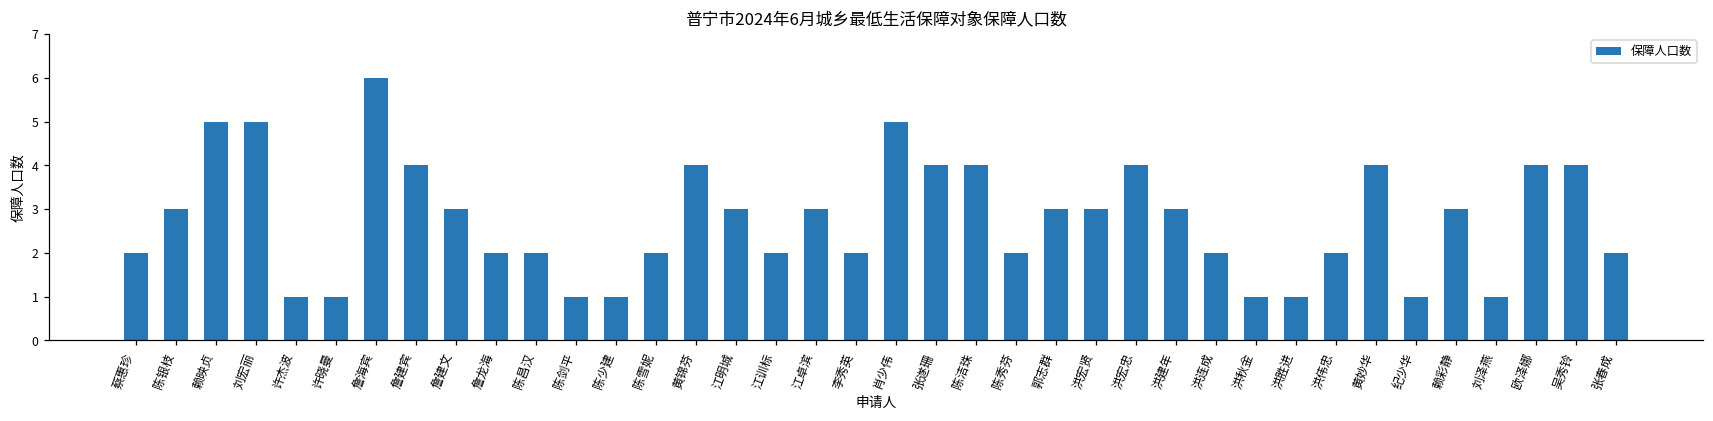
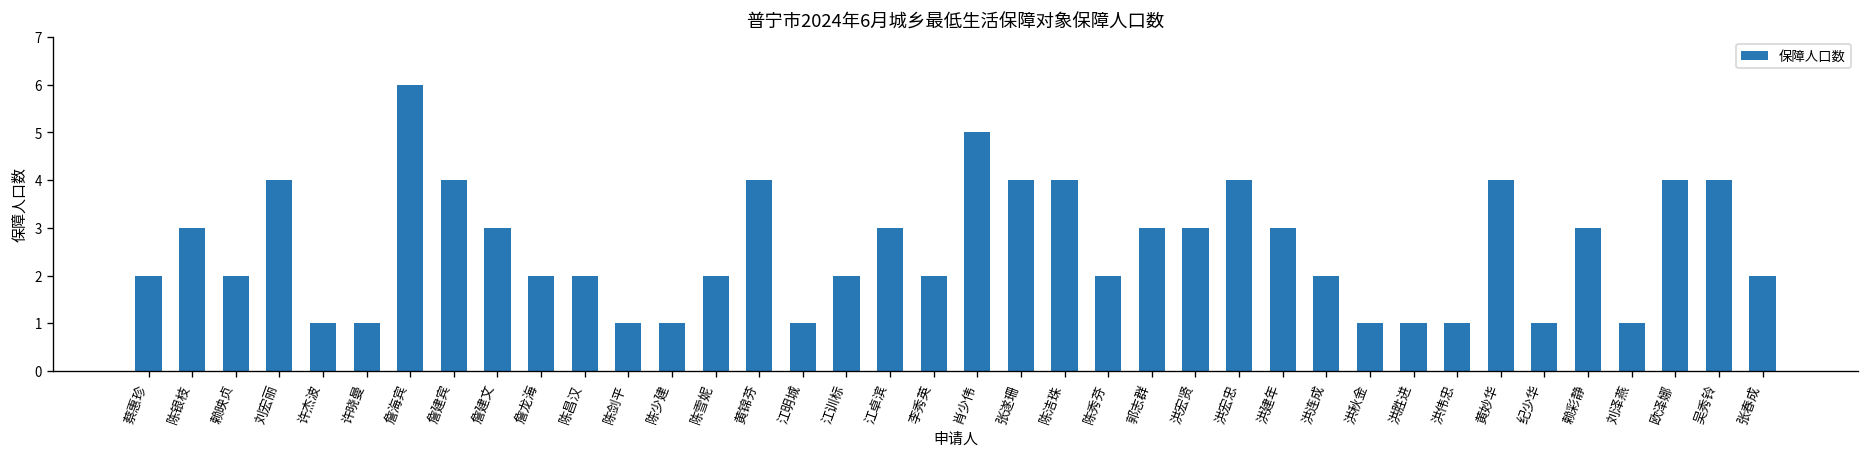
赖映贞: 5 -> 2
刘宏丽: 5 -> 4
江明城: 3 -> 1
洪伟忠: 2 -> 1
